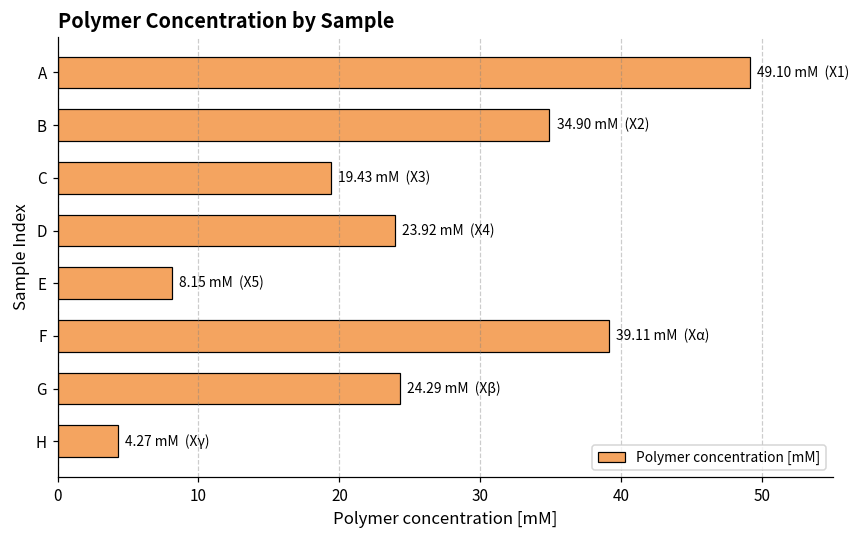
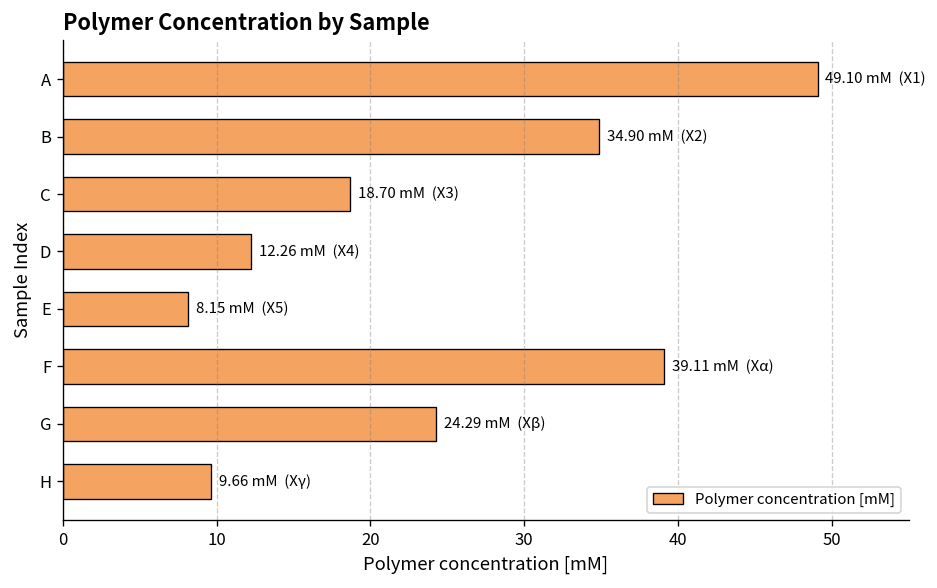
C: 19.43 -> 18.70
D: 23.92 -> 12.26
H: 4.27 -> 9.66
